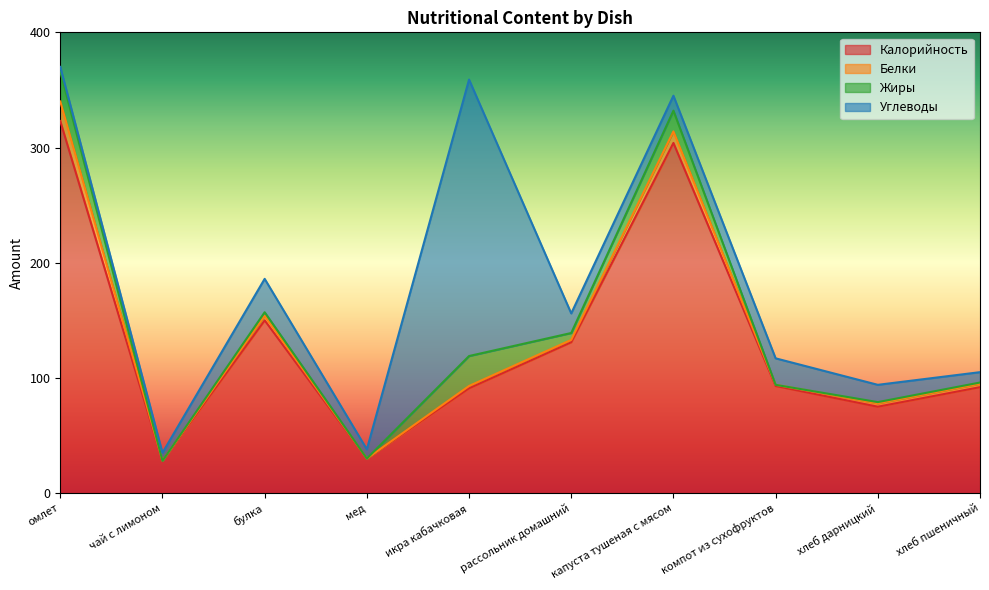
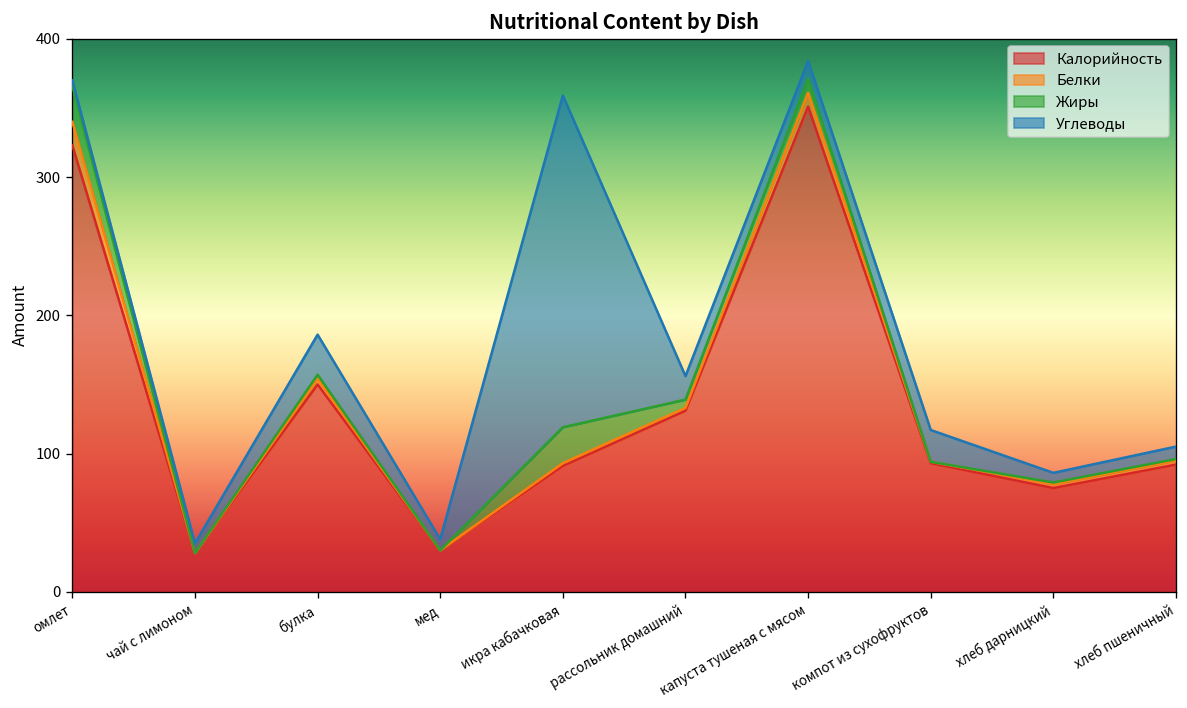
Калорийность, капуста тушеная с мясом: 304 -> 351
Жиры, капуста тушеная с мясом: 18 -> 10
Углеводы, хлеб дарницкий: 15 -> 7
